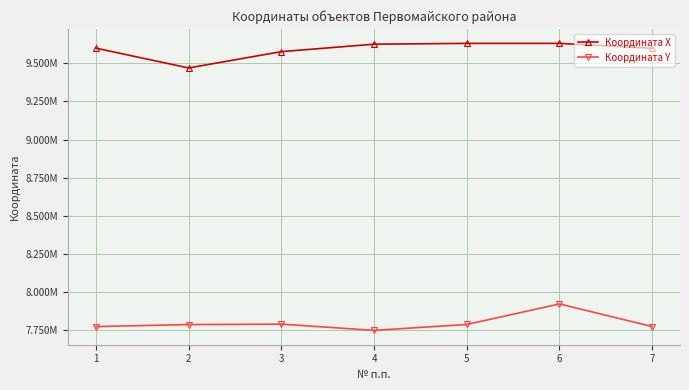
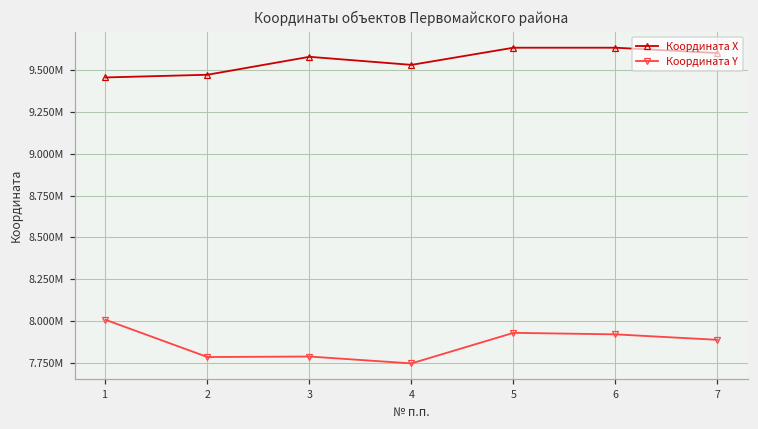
Координата X, 1: 9600000 -> 9450000
Координата Y, 1: 7770000 -> 8010000
Координата X, 4: 9630000 -> 9530000
Координата Y, 5: 7790000 -> 7930000
Координата Y, 7: 7770000 -> 7890000
